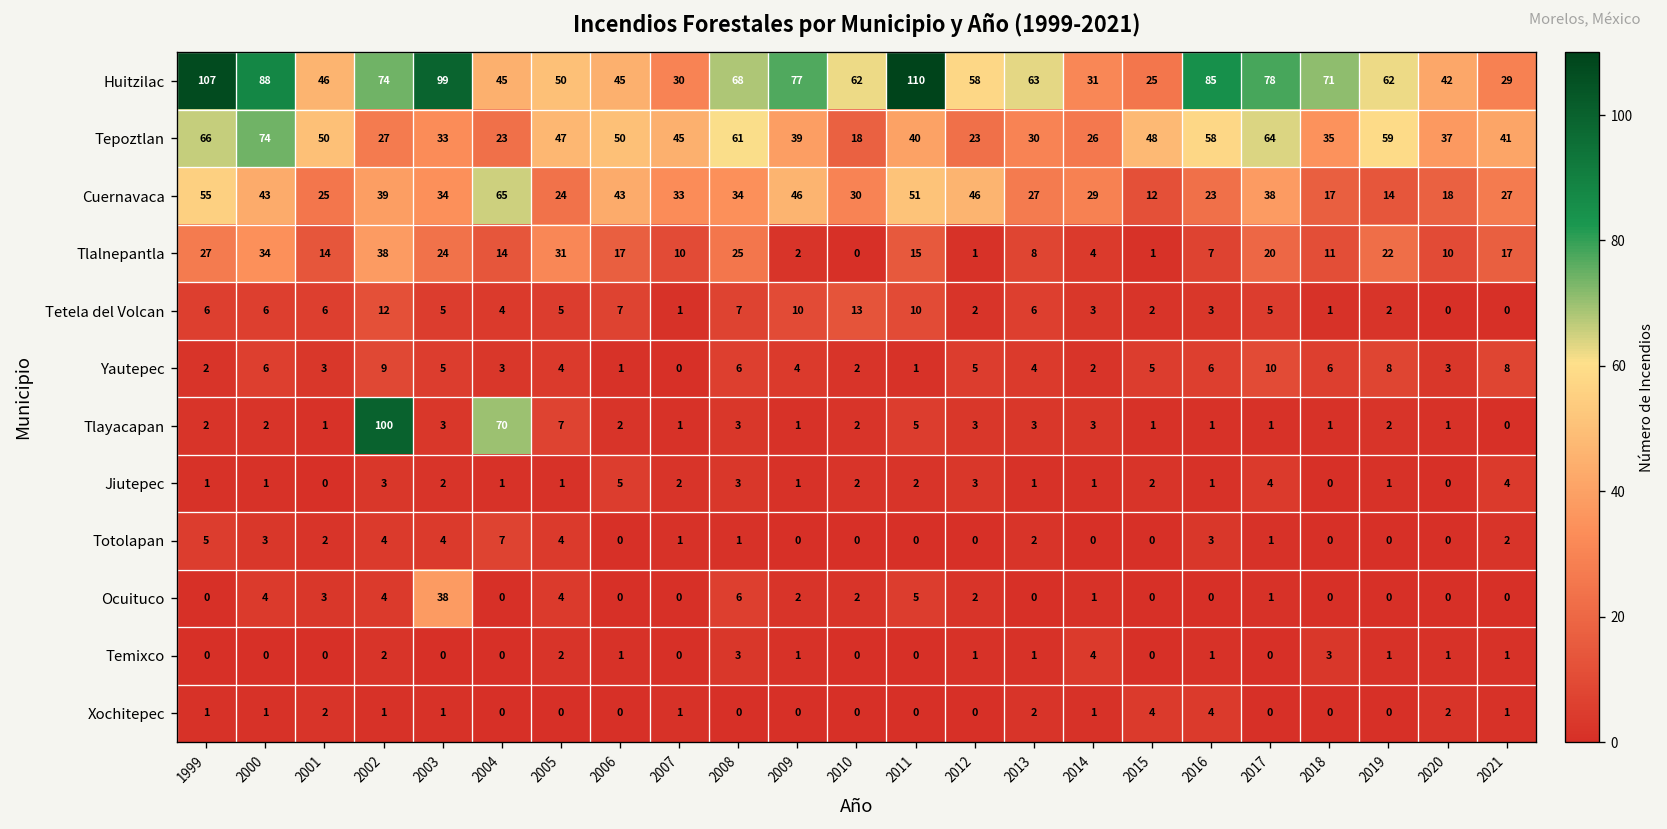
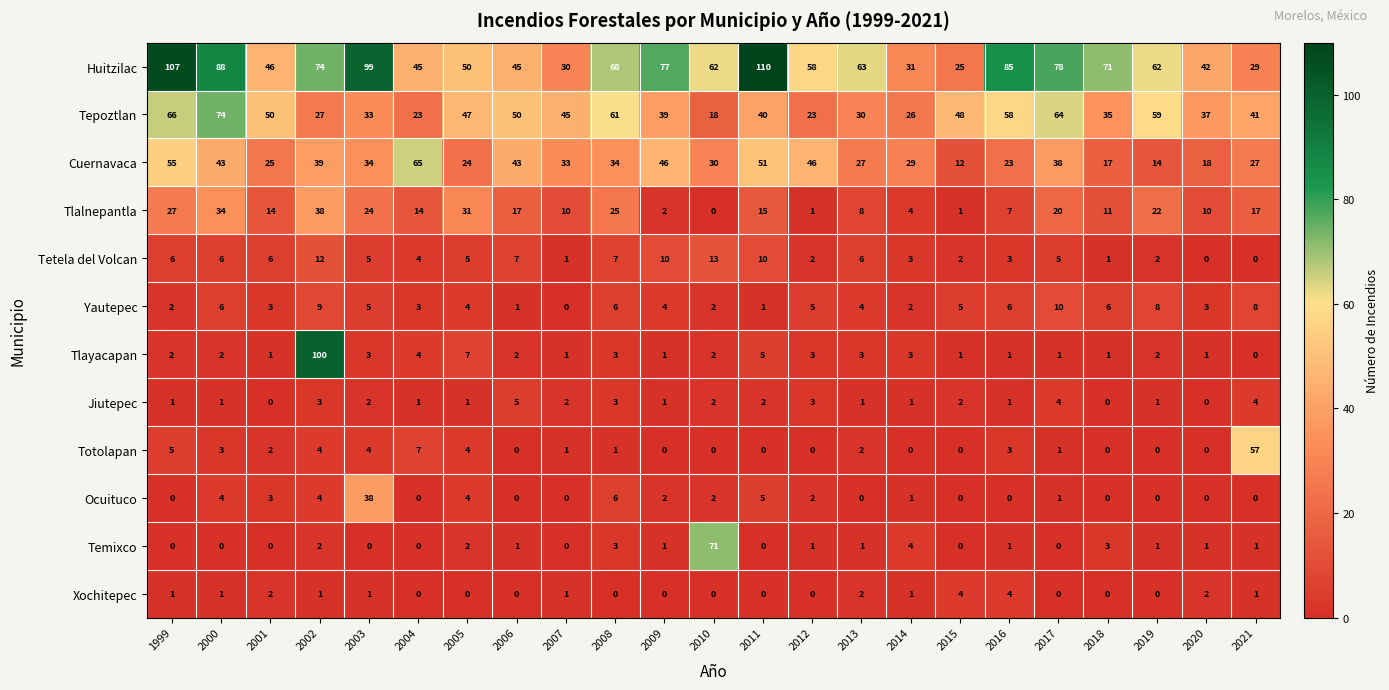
Tlayacapan, 2004: 70 -> 4
Totolapan, 2021: 2 -> 57
Temixco, 2010: 0 -> 71
